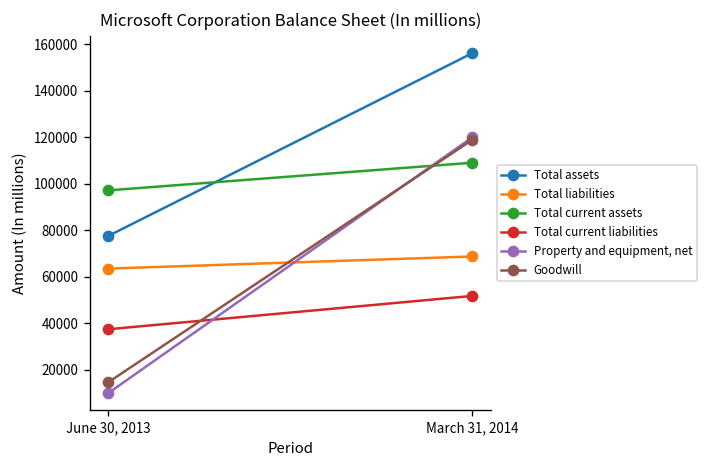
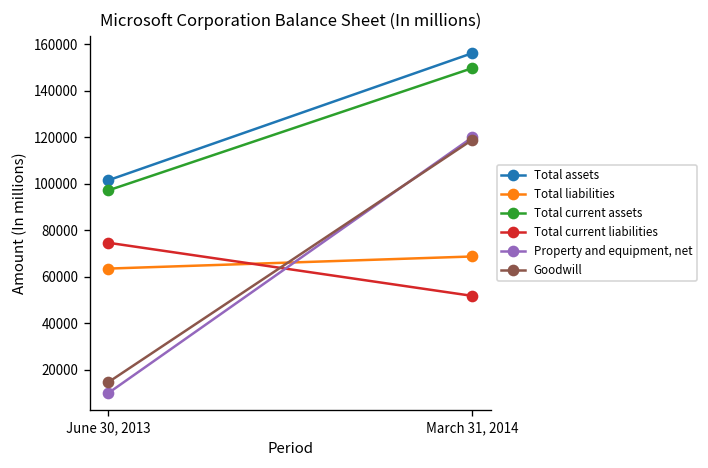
Total assets, June 30, 2013: 78000 -> 101000
Total current liabilities, June 30, 2013: 37000 -> 75000
Total current assets, March 31, 2014: 109000 -> 150000
